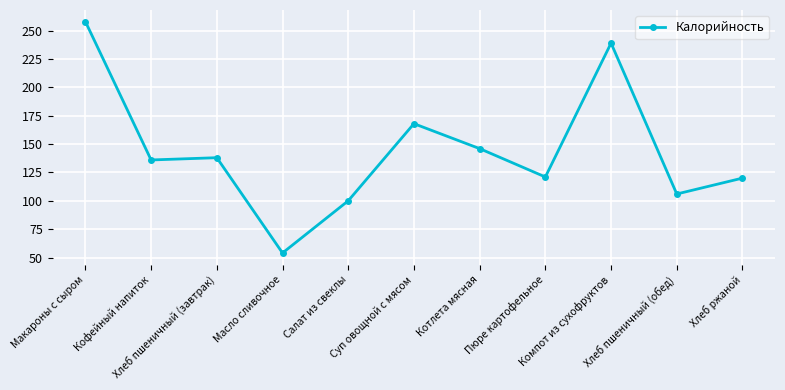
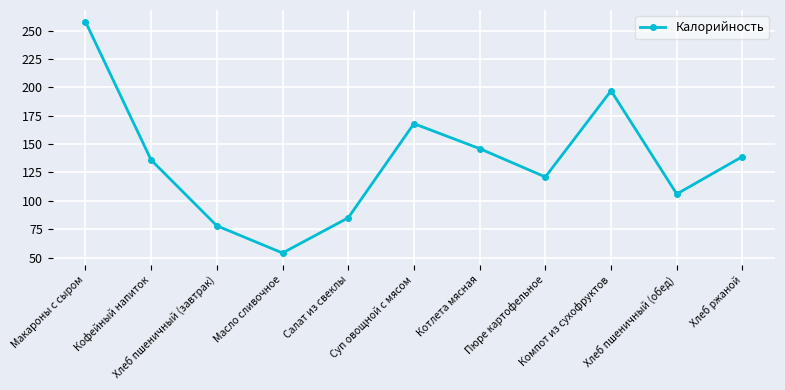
Хлеб пшеничный (завтрак): 138 -> 78
Салат из свеклы: 100 -> 85
Компот из сухофруктов: 239 -> 197
Хлеб ржаной: 120 -> 139
